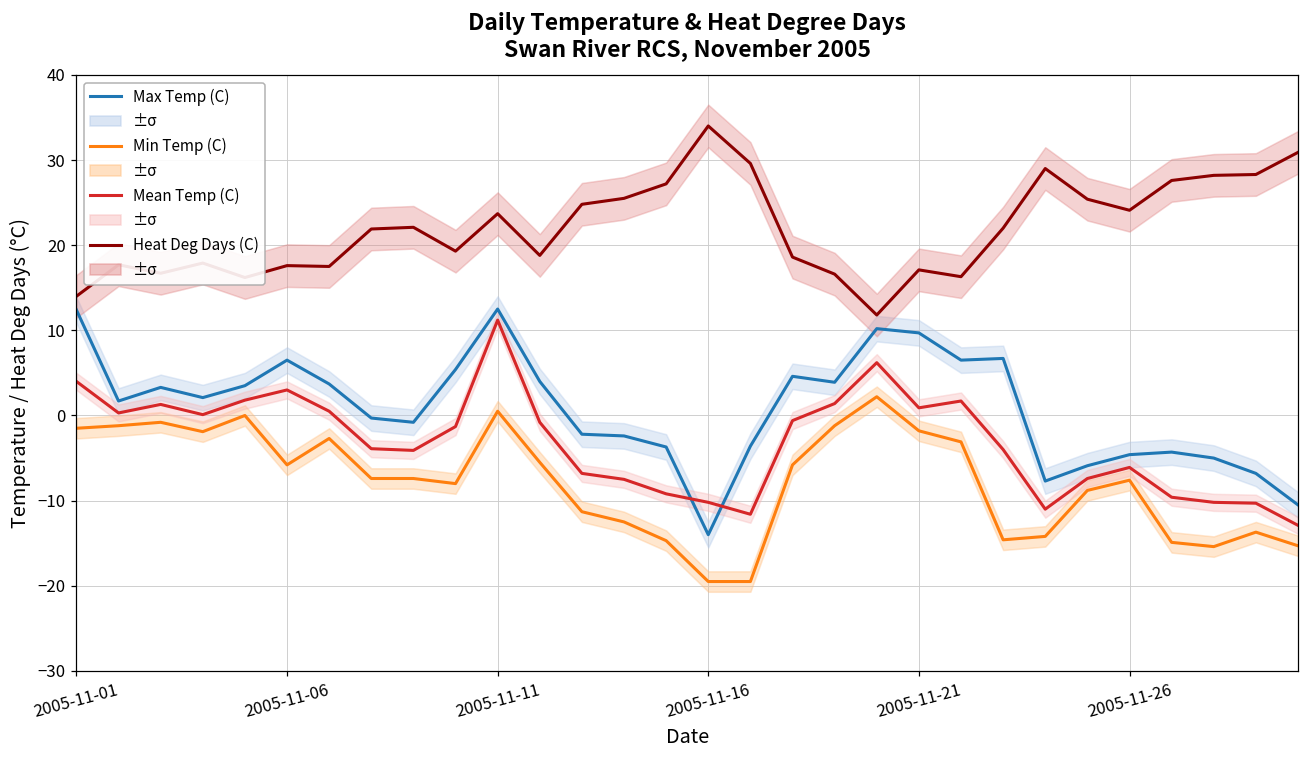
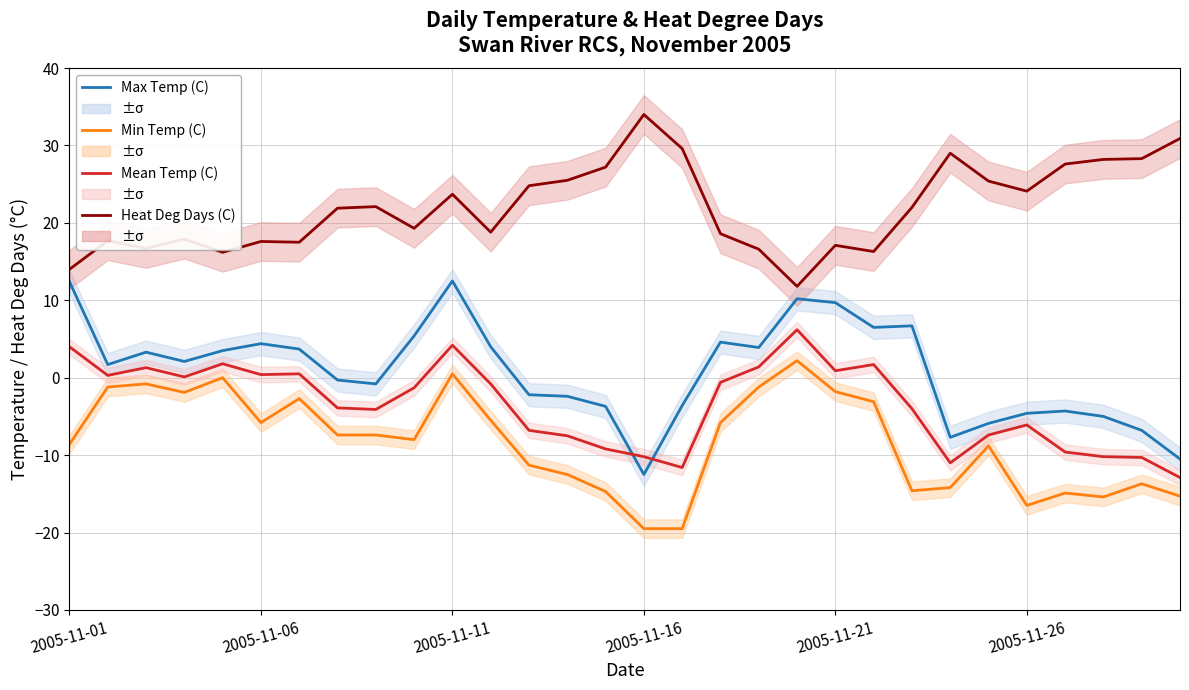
Min Temp (C), 2005-11-01: -2 -> -9
Max Temp (C), 2005-11-06: 7 -> 4
Mean Temp (C), 2005-11-06: 3 -> 0
Mean Temp (C), 2005-11-11: 11 -> 4
Max Temp (C), 2005-11-16: -14 -> -13
Min Temp (C), 2005-11-26: -8 -> -17
